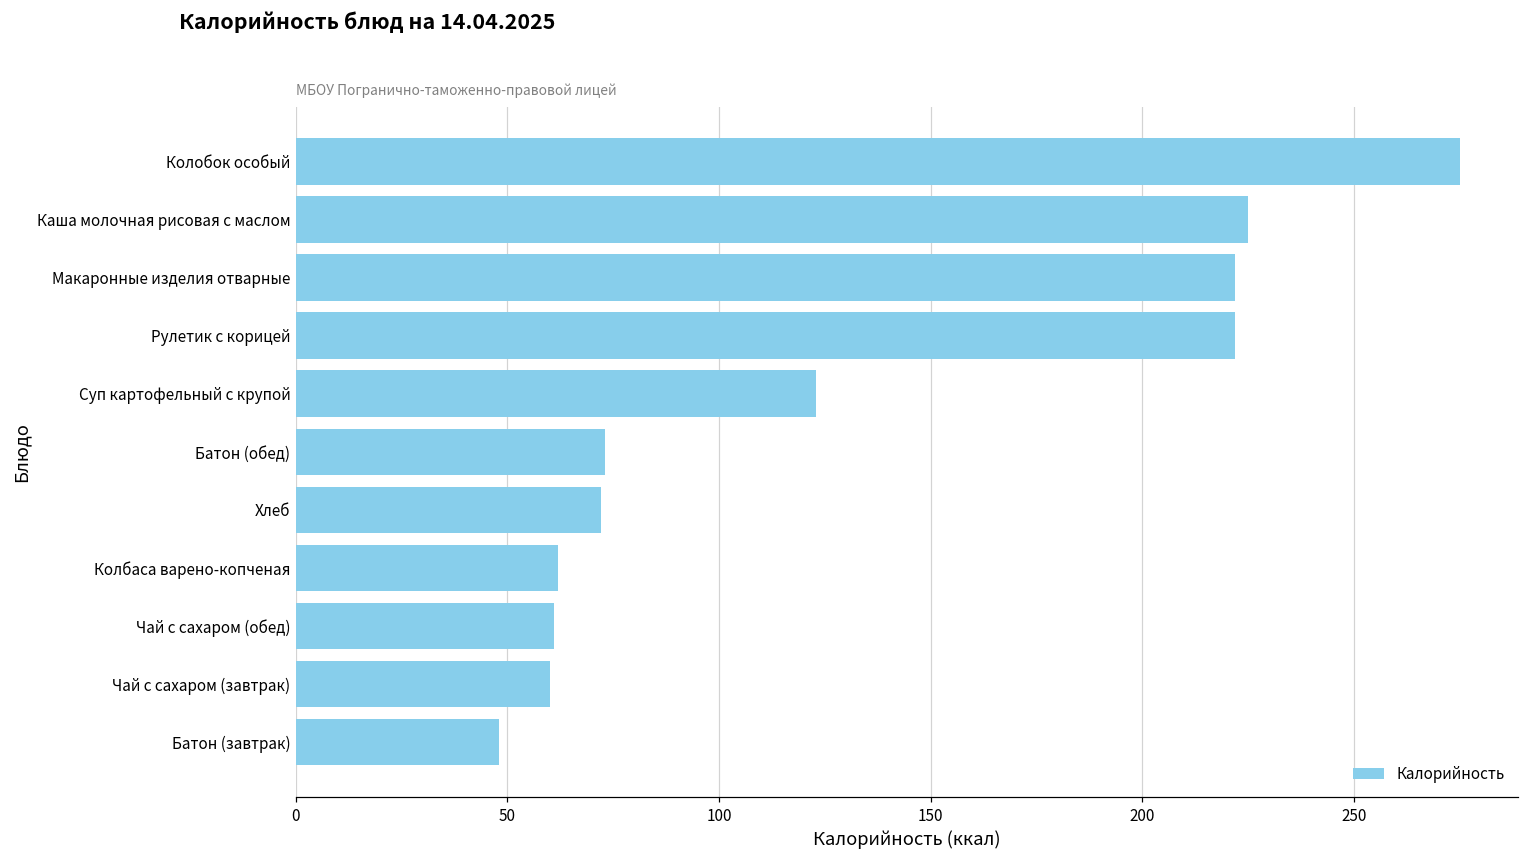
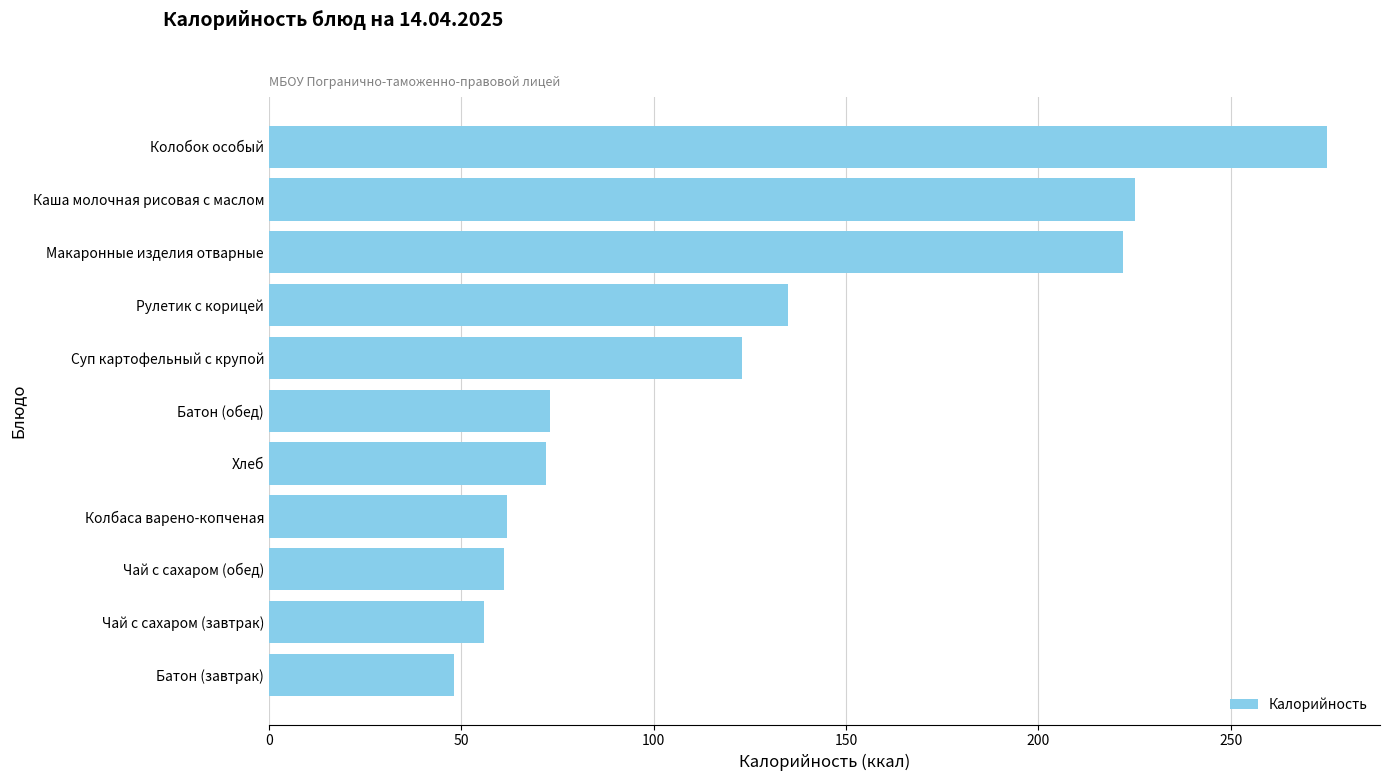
Рулетик с корицей: 222 -> 135
Чай с сахаром (завтрак): 60 -> 56
